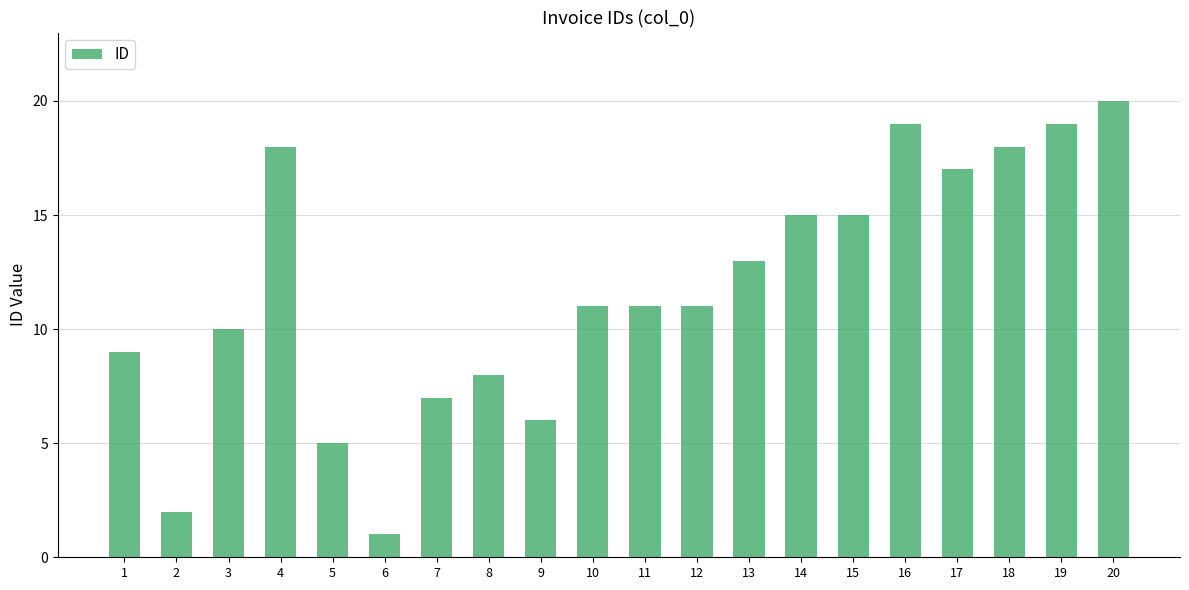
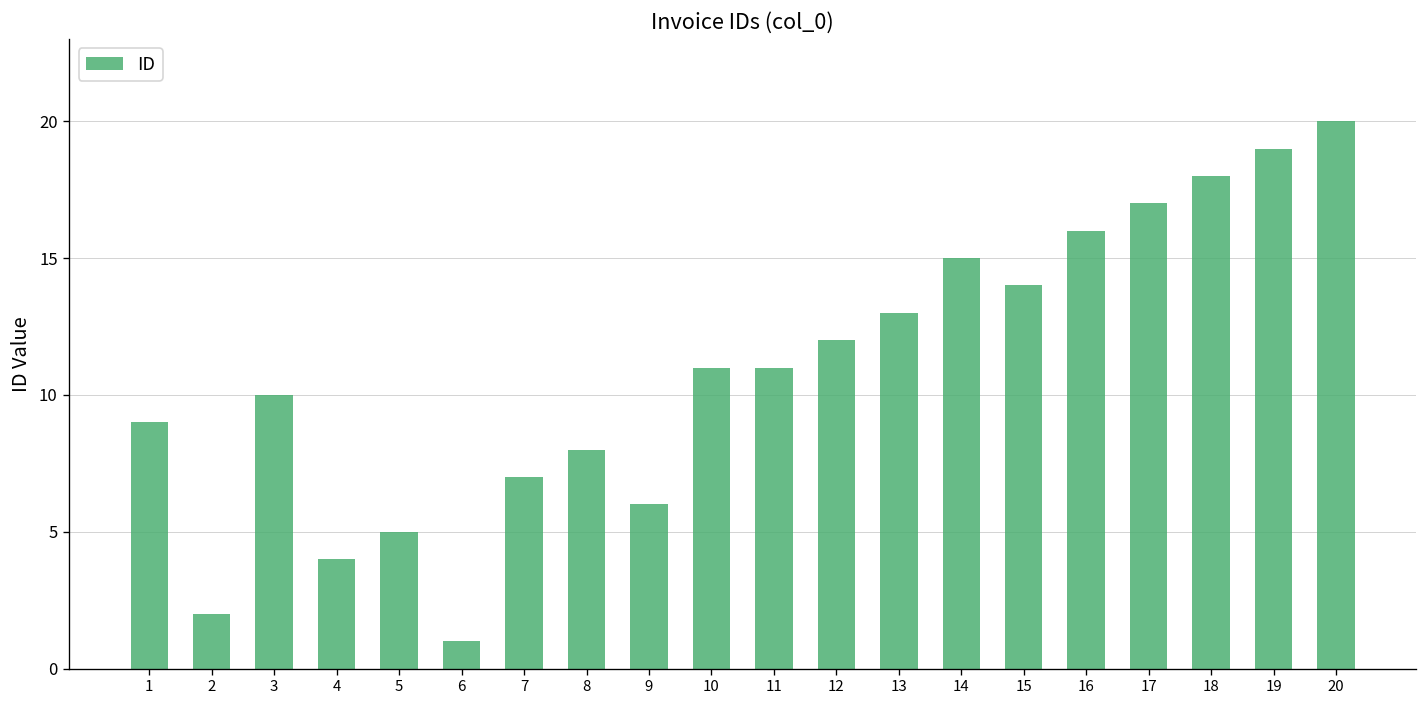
4: 18 -> 4
12: 11 -> 12
15: 15 -> 14
16: 19 -> 16
